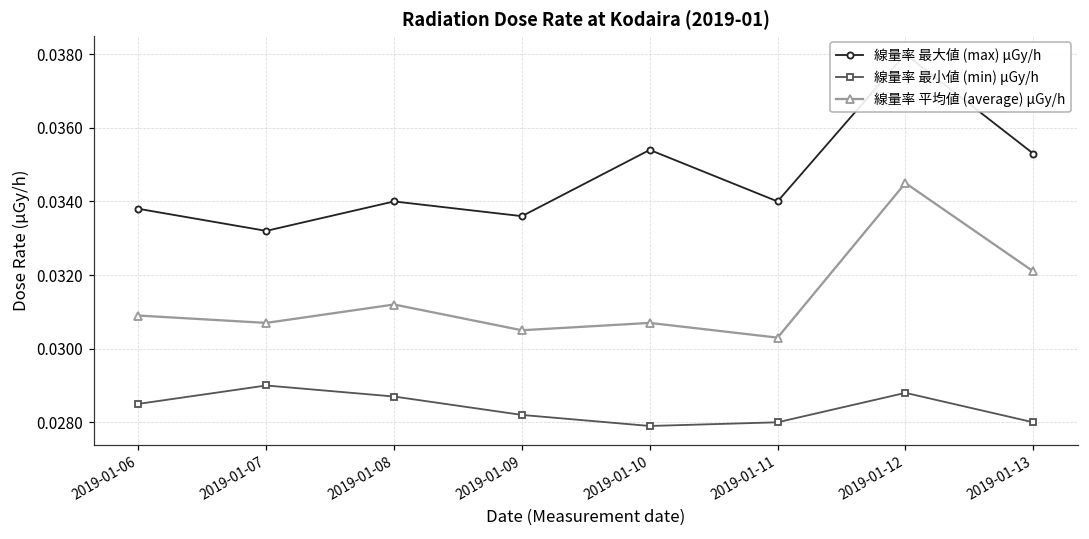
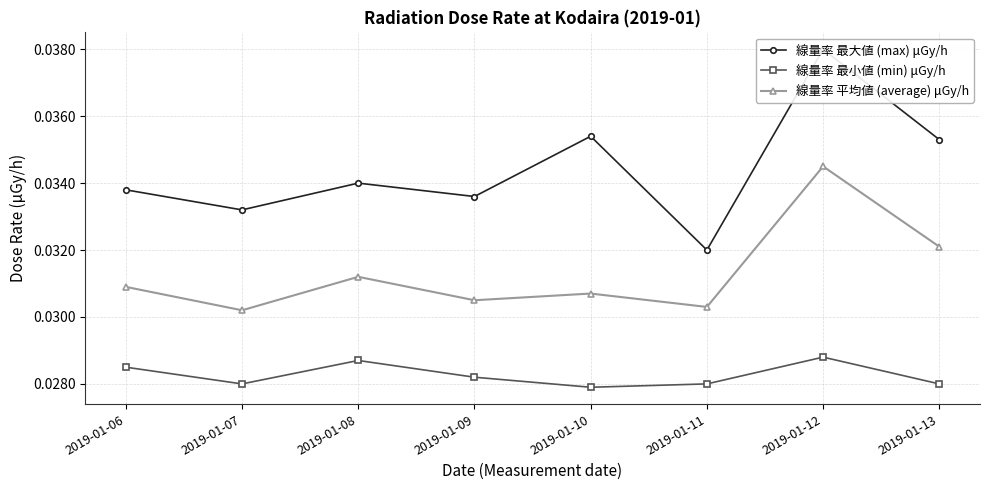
線量率 最小値 (min) μGy/h, 2019-01-07: 0.029 -> 0.028
線量率 平均値 (average) μGy/h, 2019-01-07: 0.0307 -> 0.0302
線量率 最大値 (max) μGy/h, 2019-01-11: 0.034 -> 0.032
